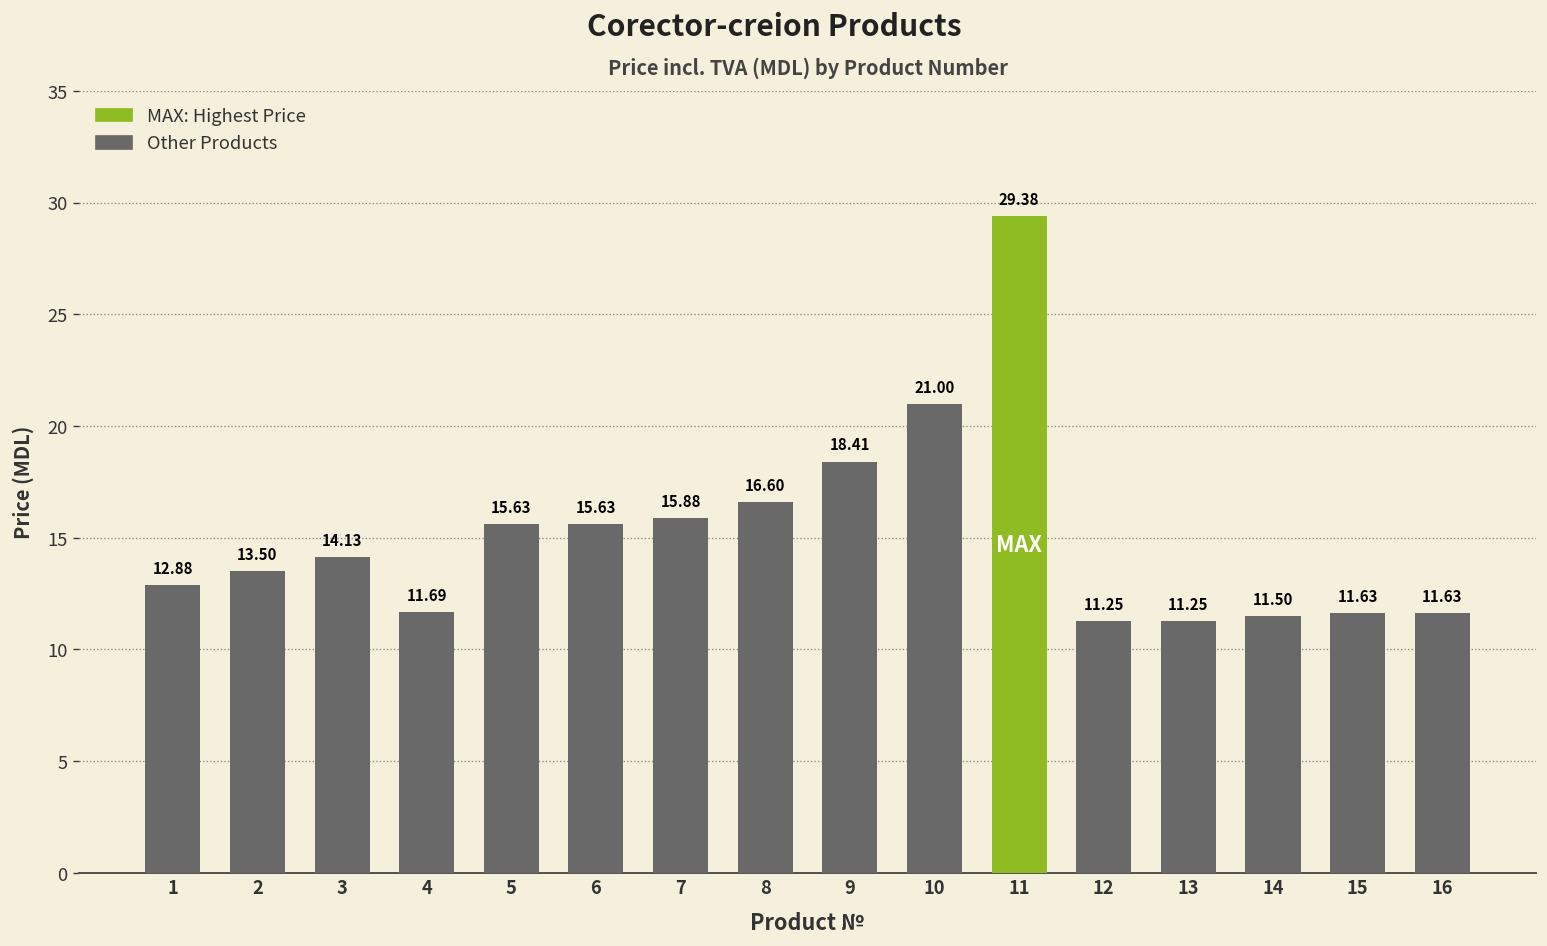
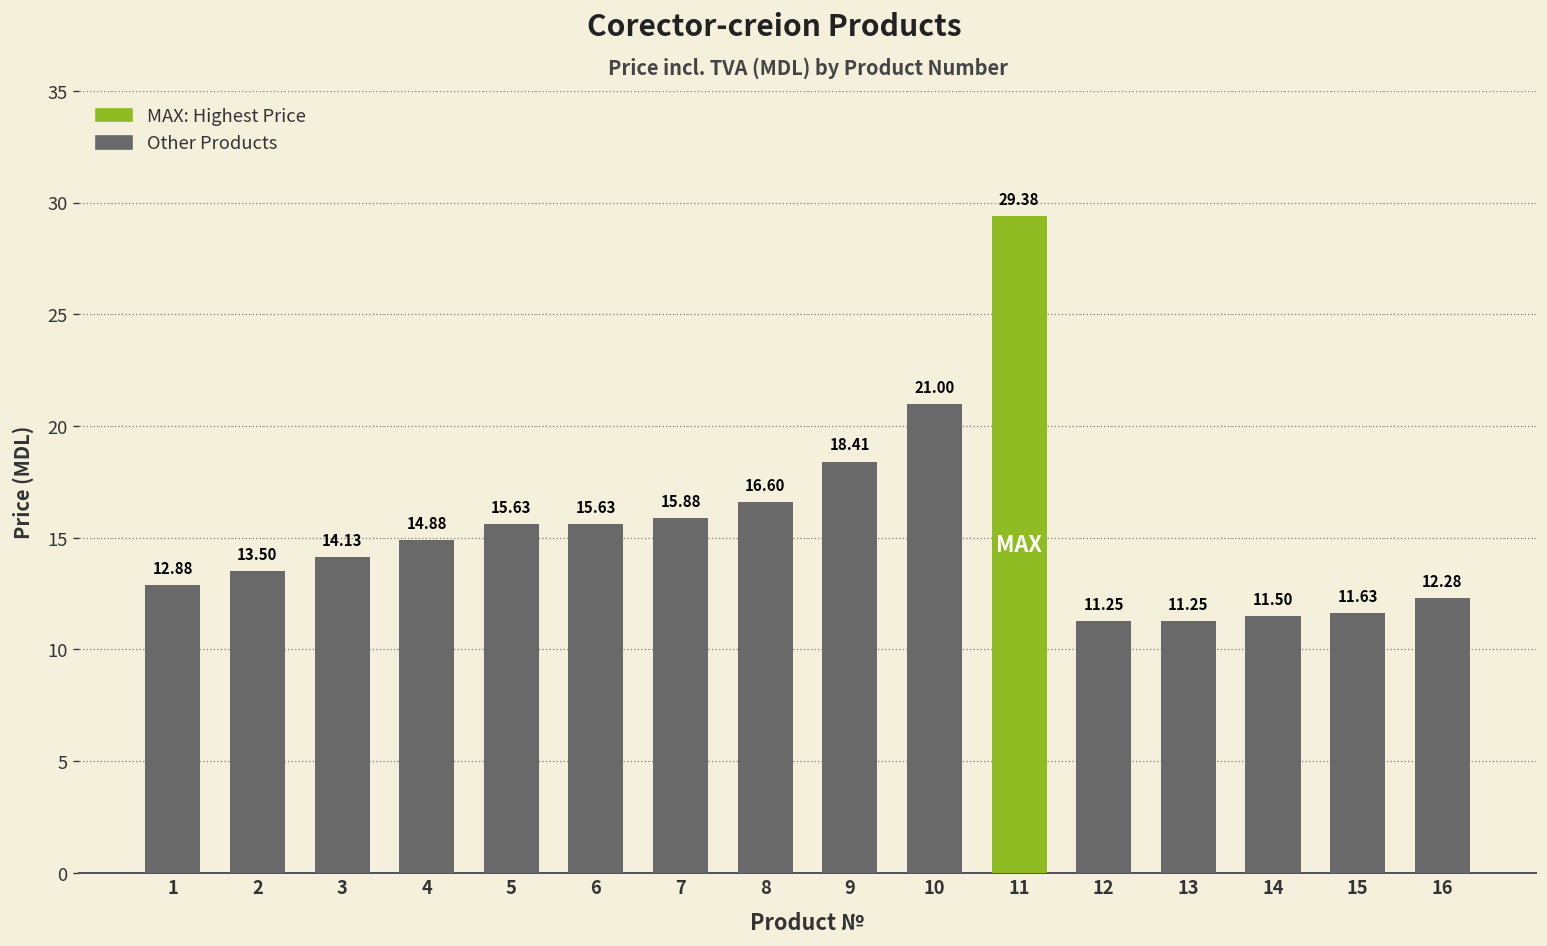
4: 11.69 -> 14.88
16: 11.63 -> 12.28
